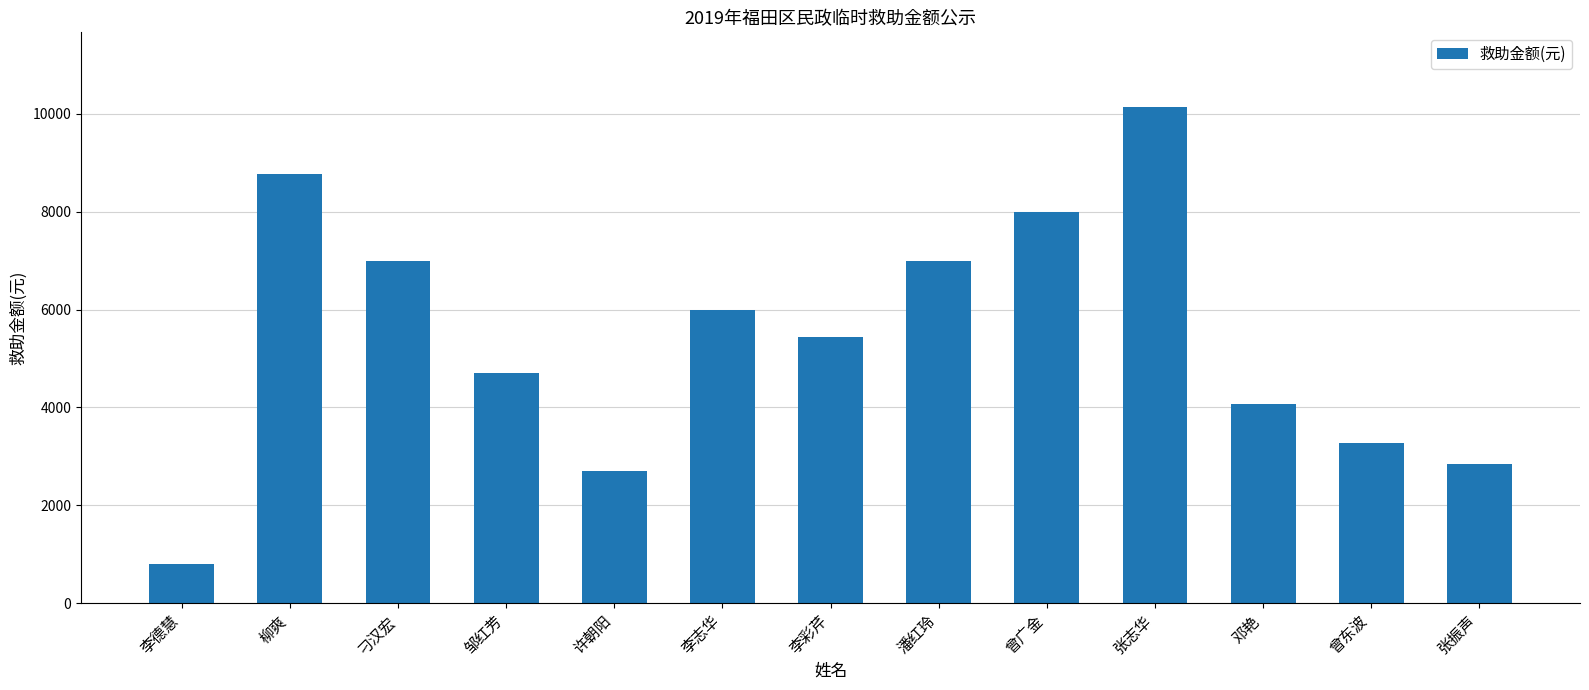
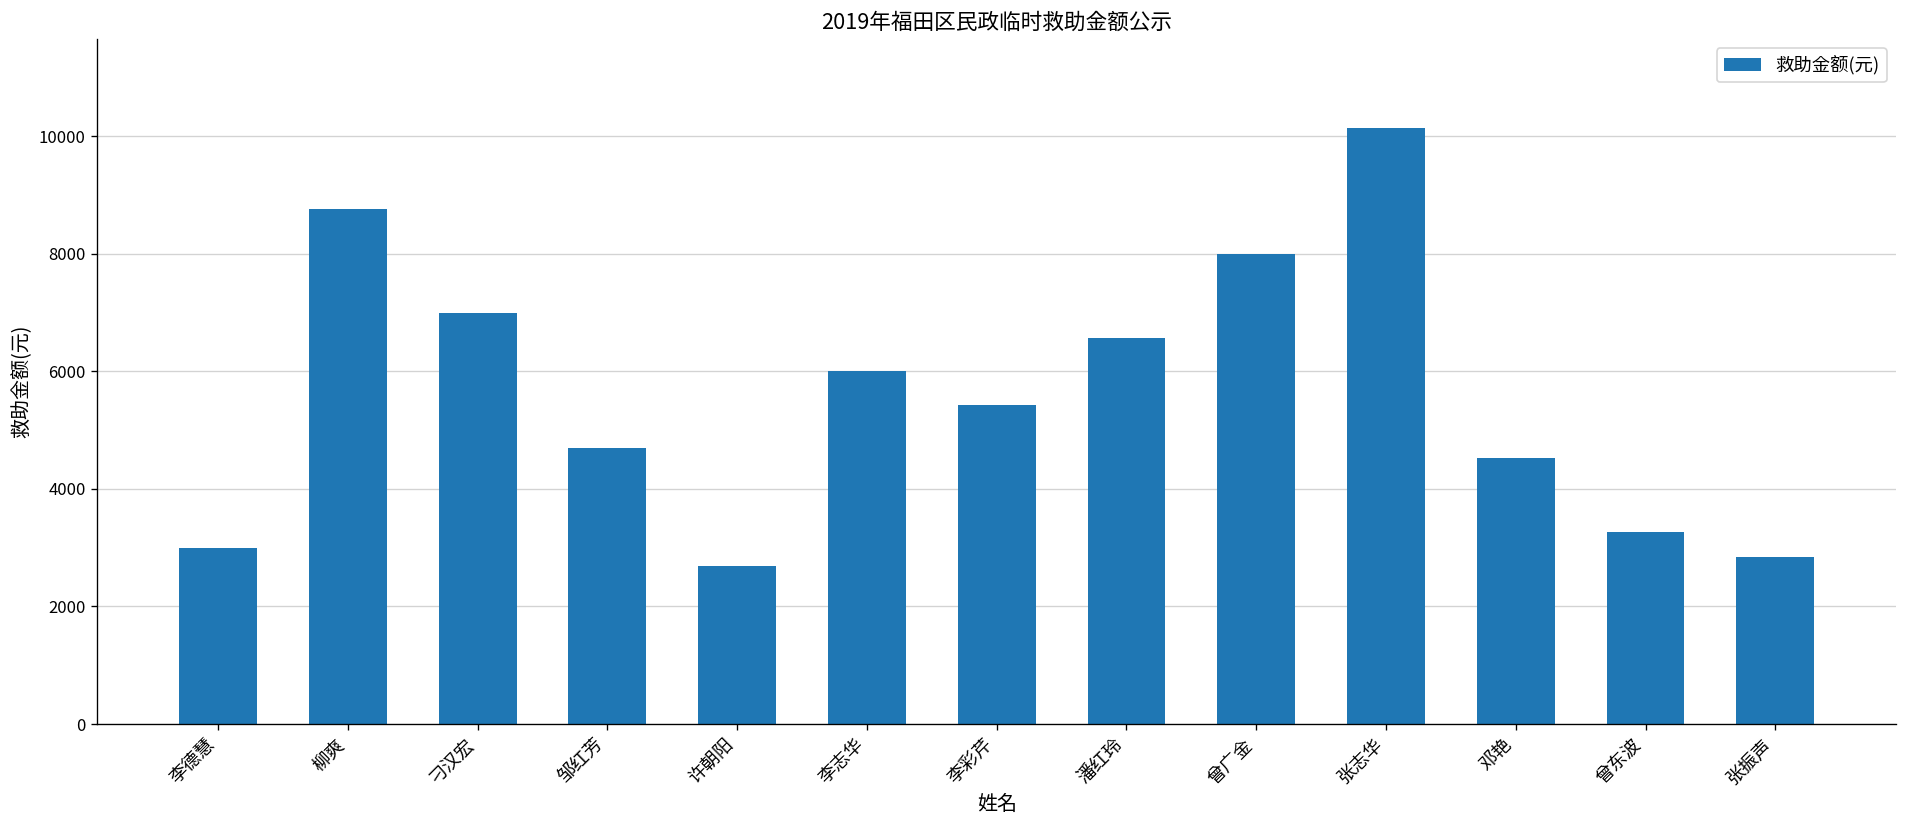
李德慧: 800 -> 3000
潘红玲: 7000 -> 6600
邓艳: 4100 -> 4500
